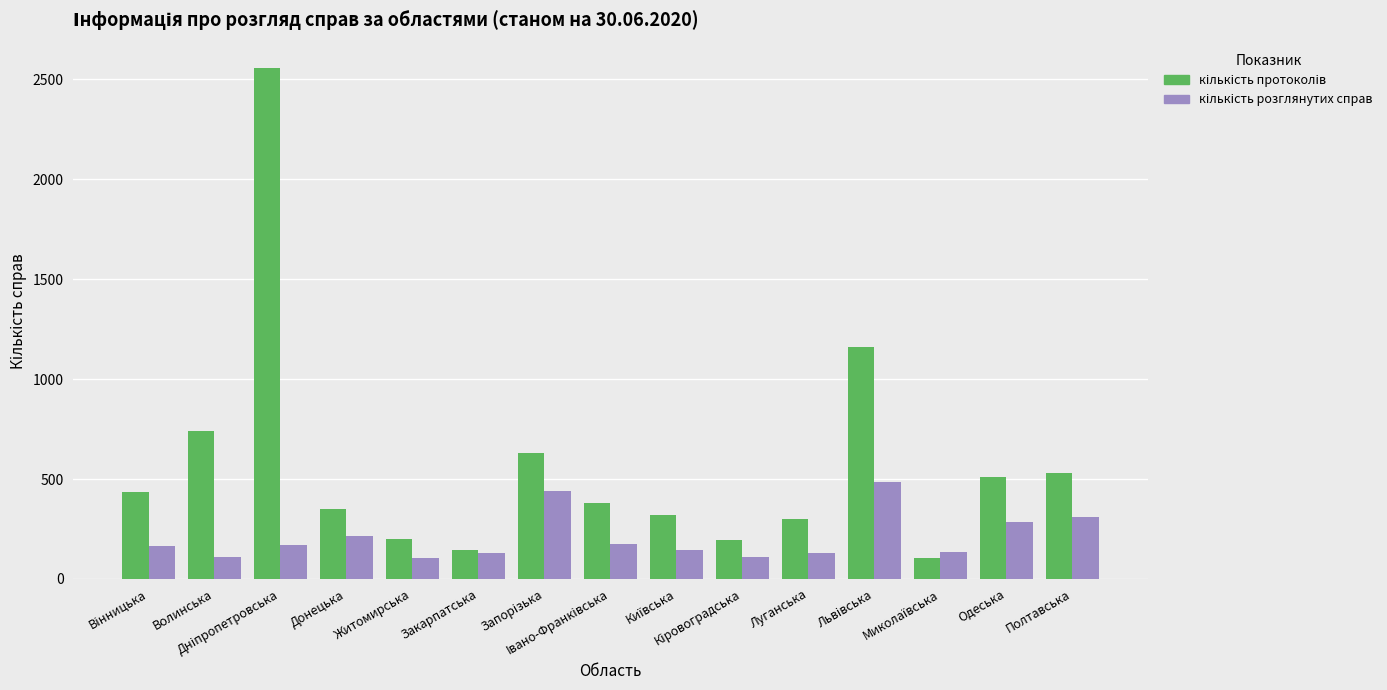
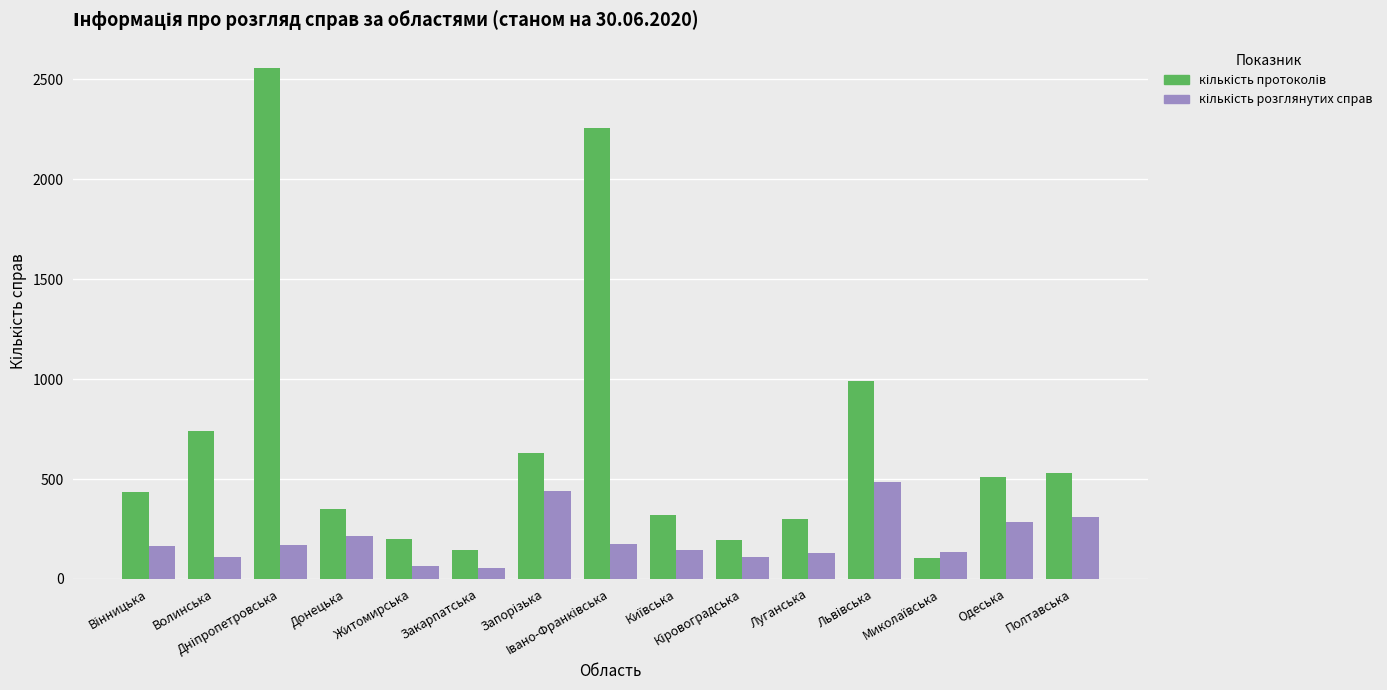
кількість розглянутих справ, Житомирська: 110 -> 60
кількість розглянутих справ, Закарпатська: 130 -> 50
кількість протоколів, Івано-Франківська: 380 -> 2260
кількість протоколів, Львівська: 1160 -> 990
